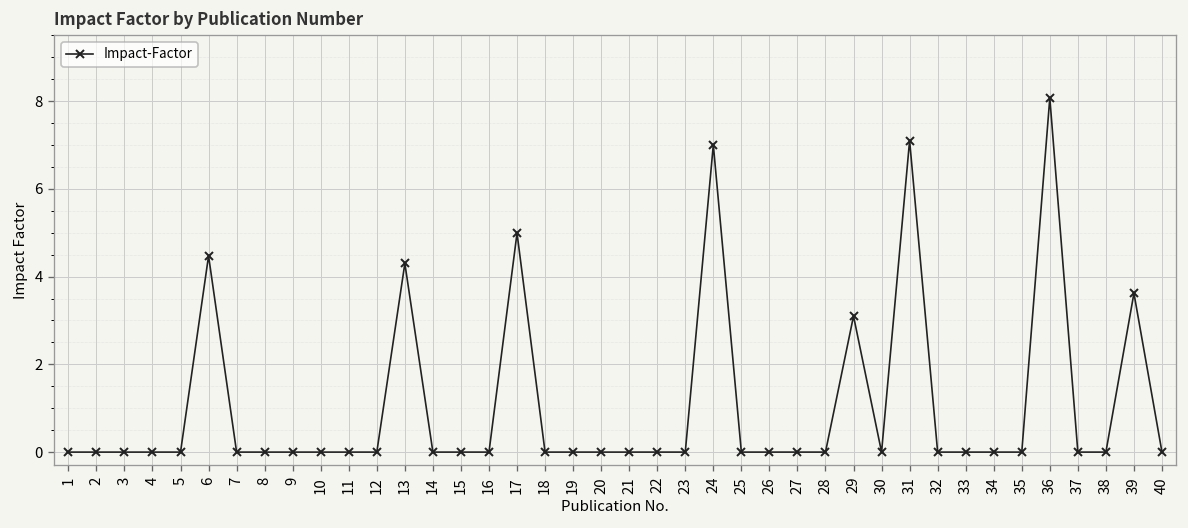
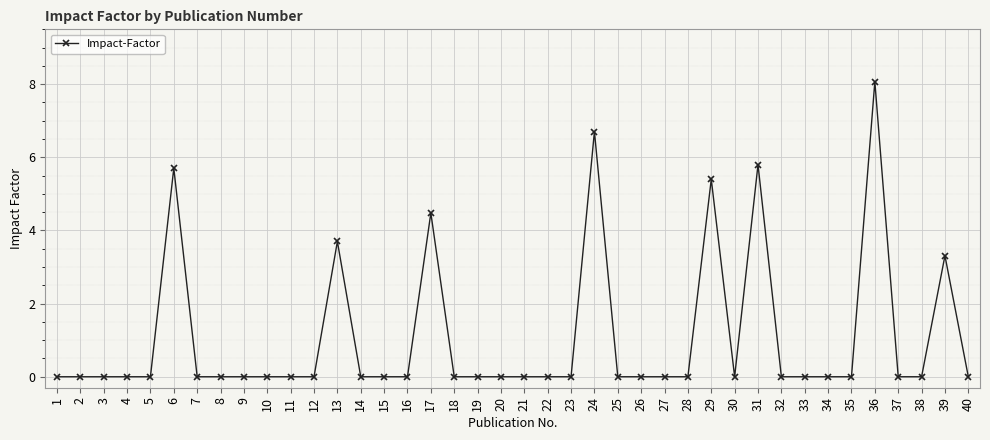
6: 4.5 -> 5.7
13: 4.3 -> 3.7
17: 5.0 -> 4.5
24: 7.0 -> 6.7
29: 3.1 -> 5.4
31: 7.1 -> 5.8
39: 3.6 -> 3.3
